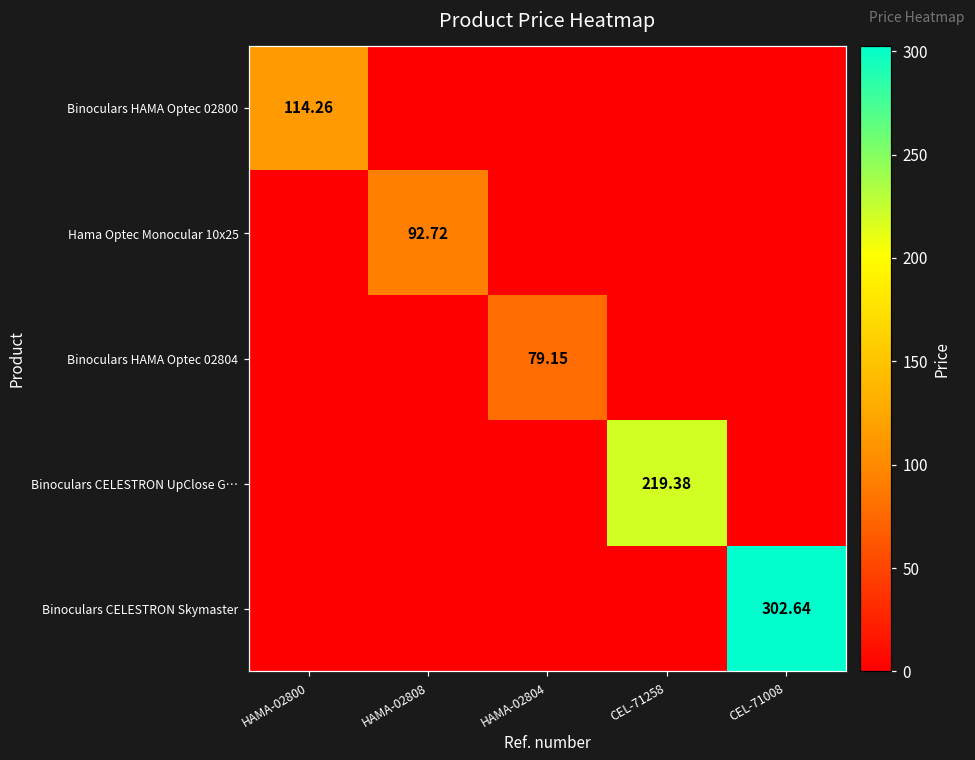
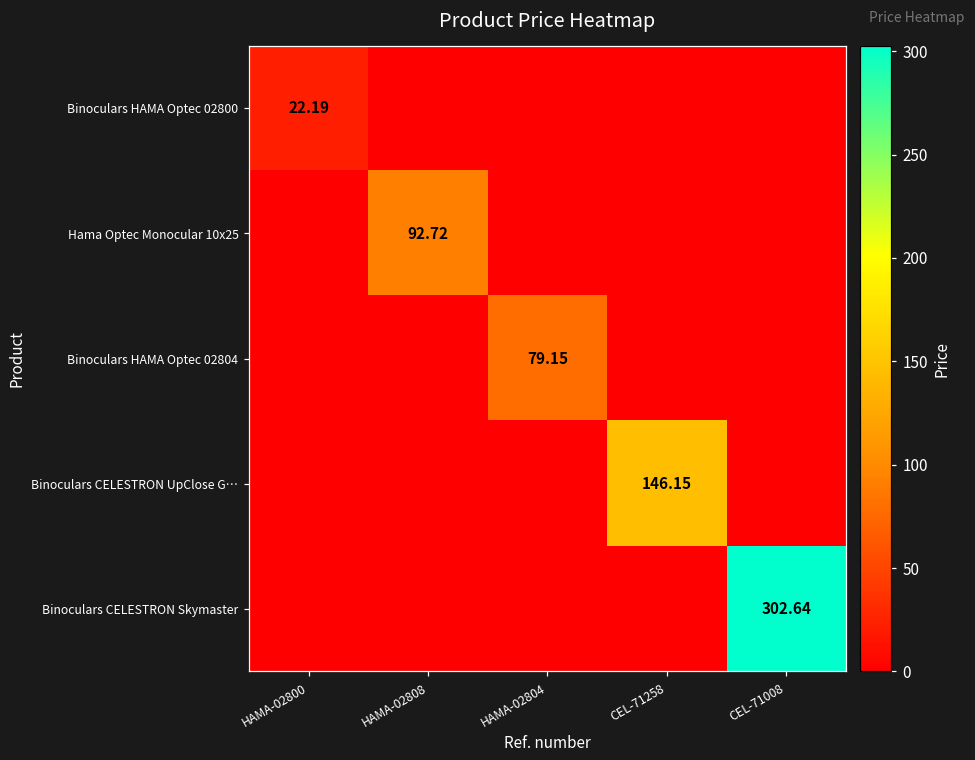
Binoculars HAMA Optec 02800, HAMA-02800: 114.26 -> 22.19
Binoculars CELESTRON UpClose G…, CEL-71258: 219.38 -> 146.15
